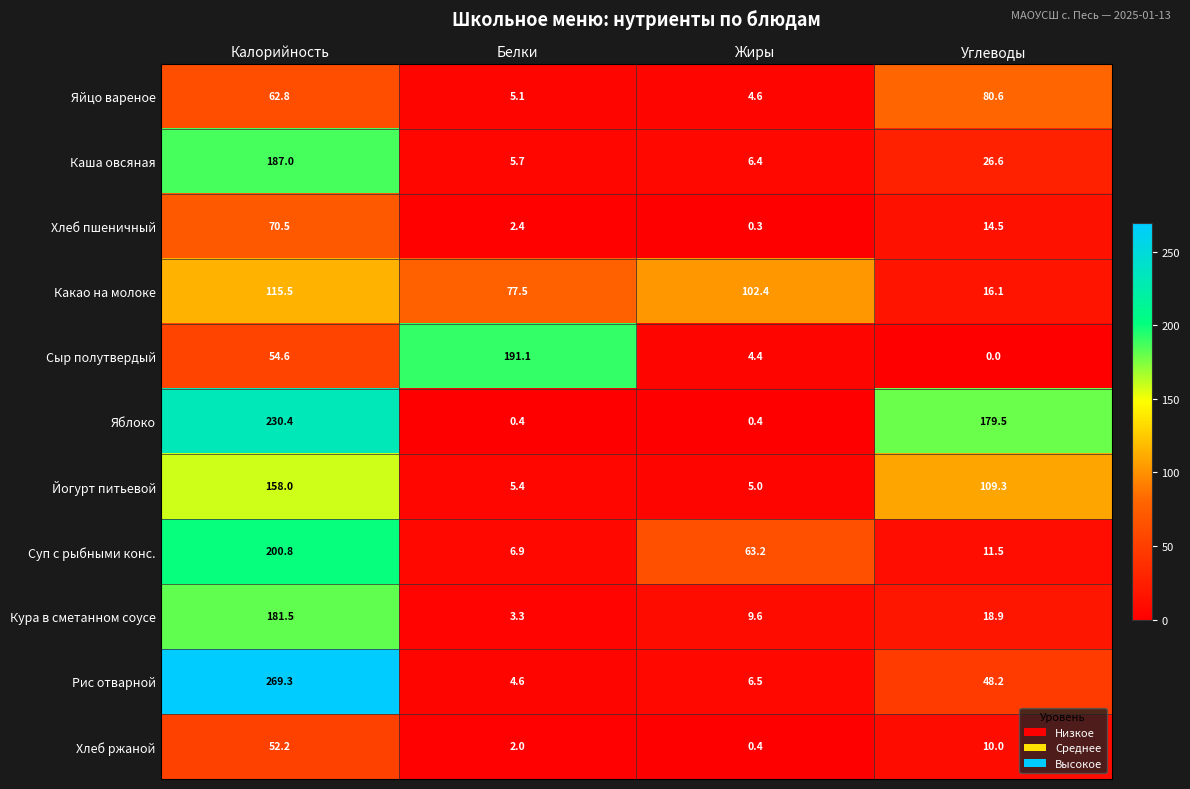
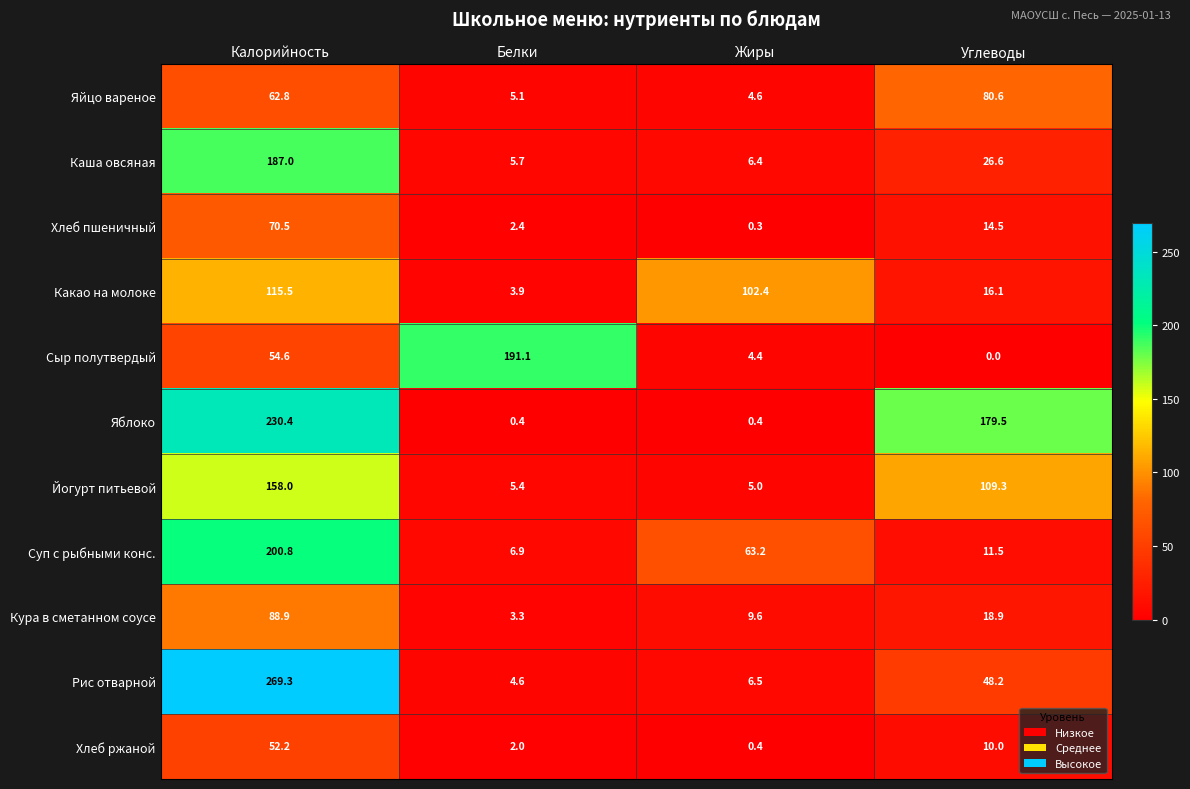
Какао на молоке, Белки: 77.5 -> 3.9
Кура в сметанном соусе, Калорийность: 181.5 -> 88.9
